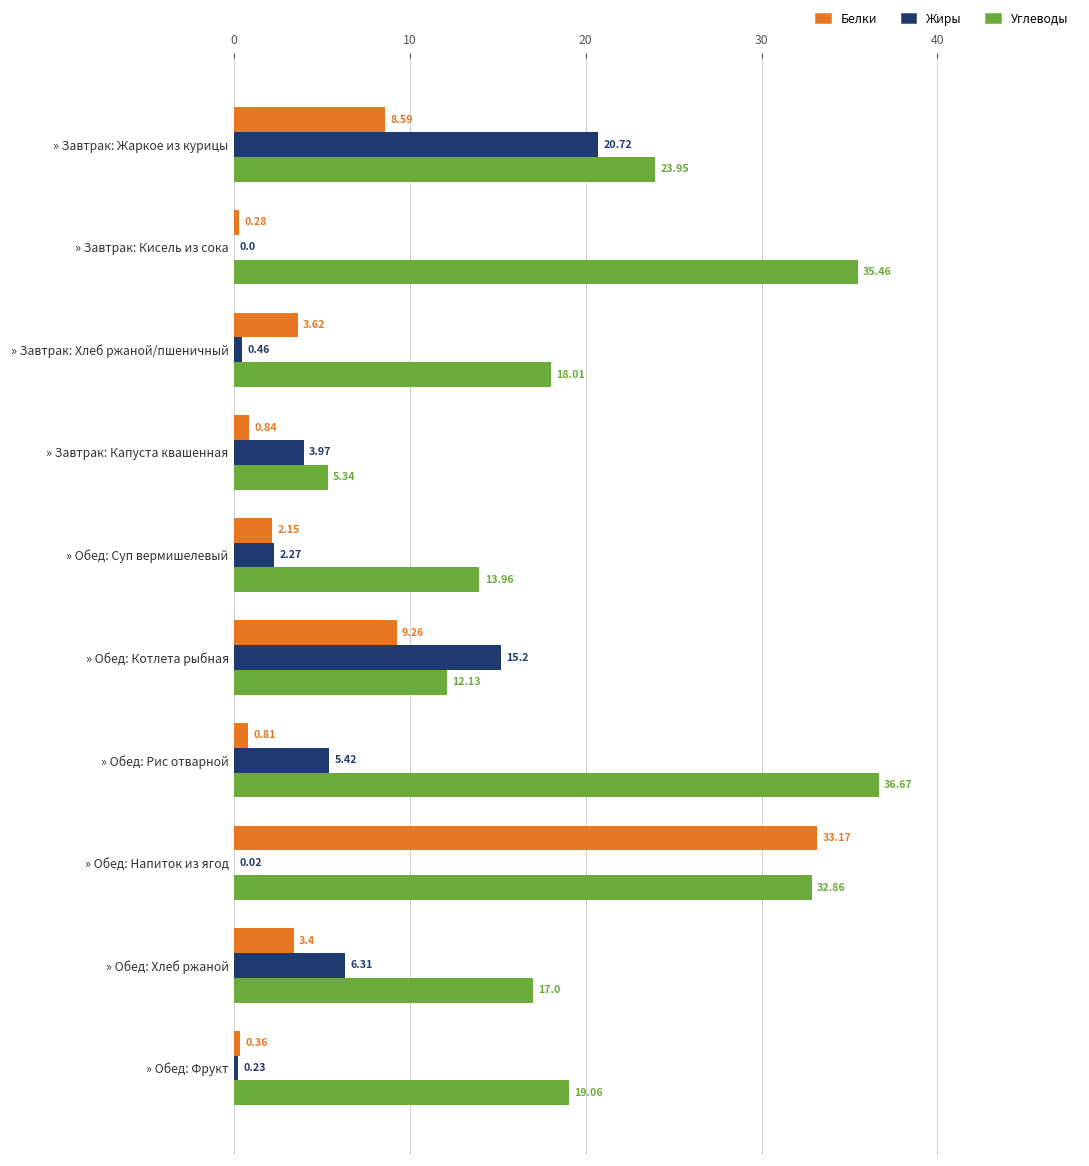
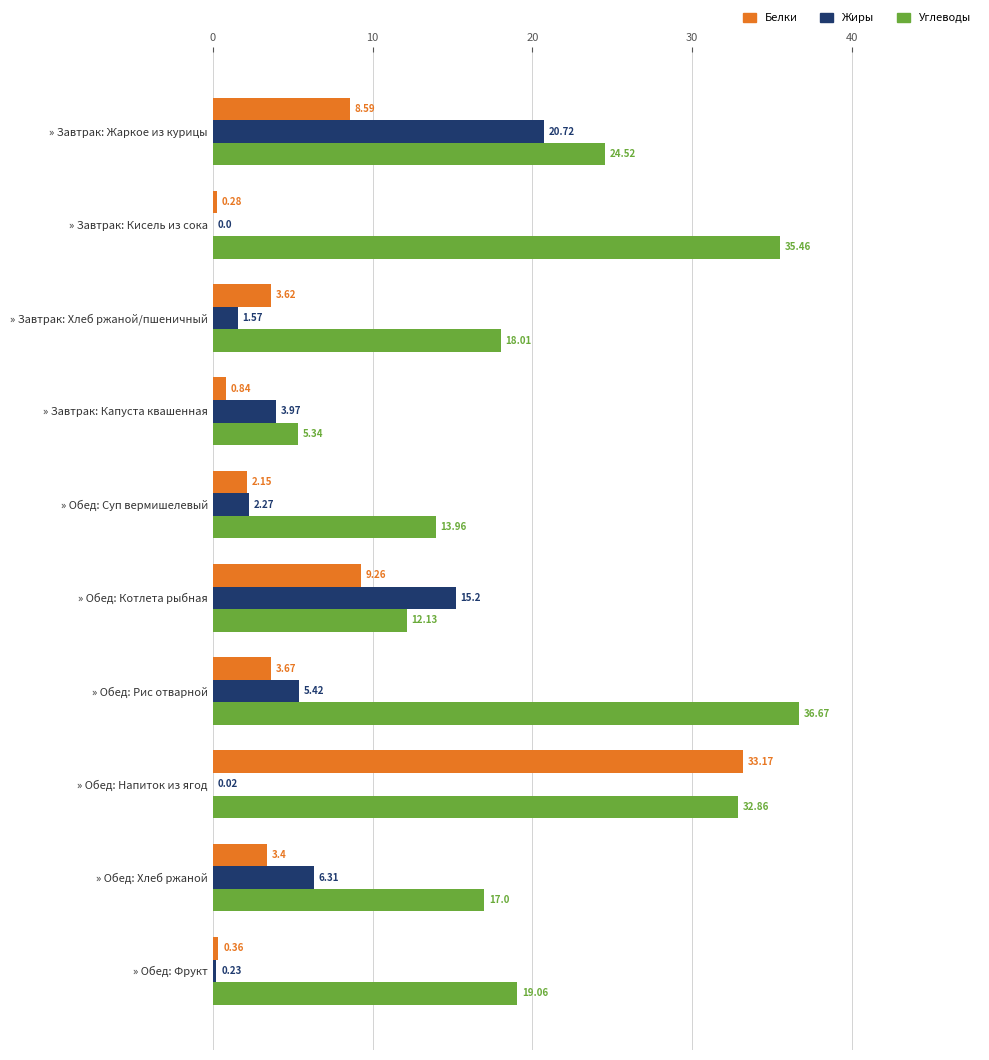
Углеводы, » Завтрак: Жаркое из курицы: 23.95 -> 24.52
Жиры, » Завтрак: Хлеб ржаной/пшеничный: 0.46 -> 1.57
Белки, » Обед: Рис отварной: 0.81 -> 3.67
